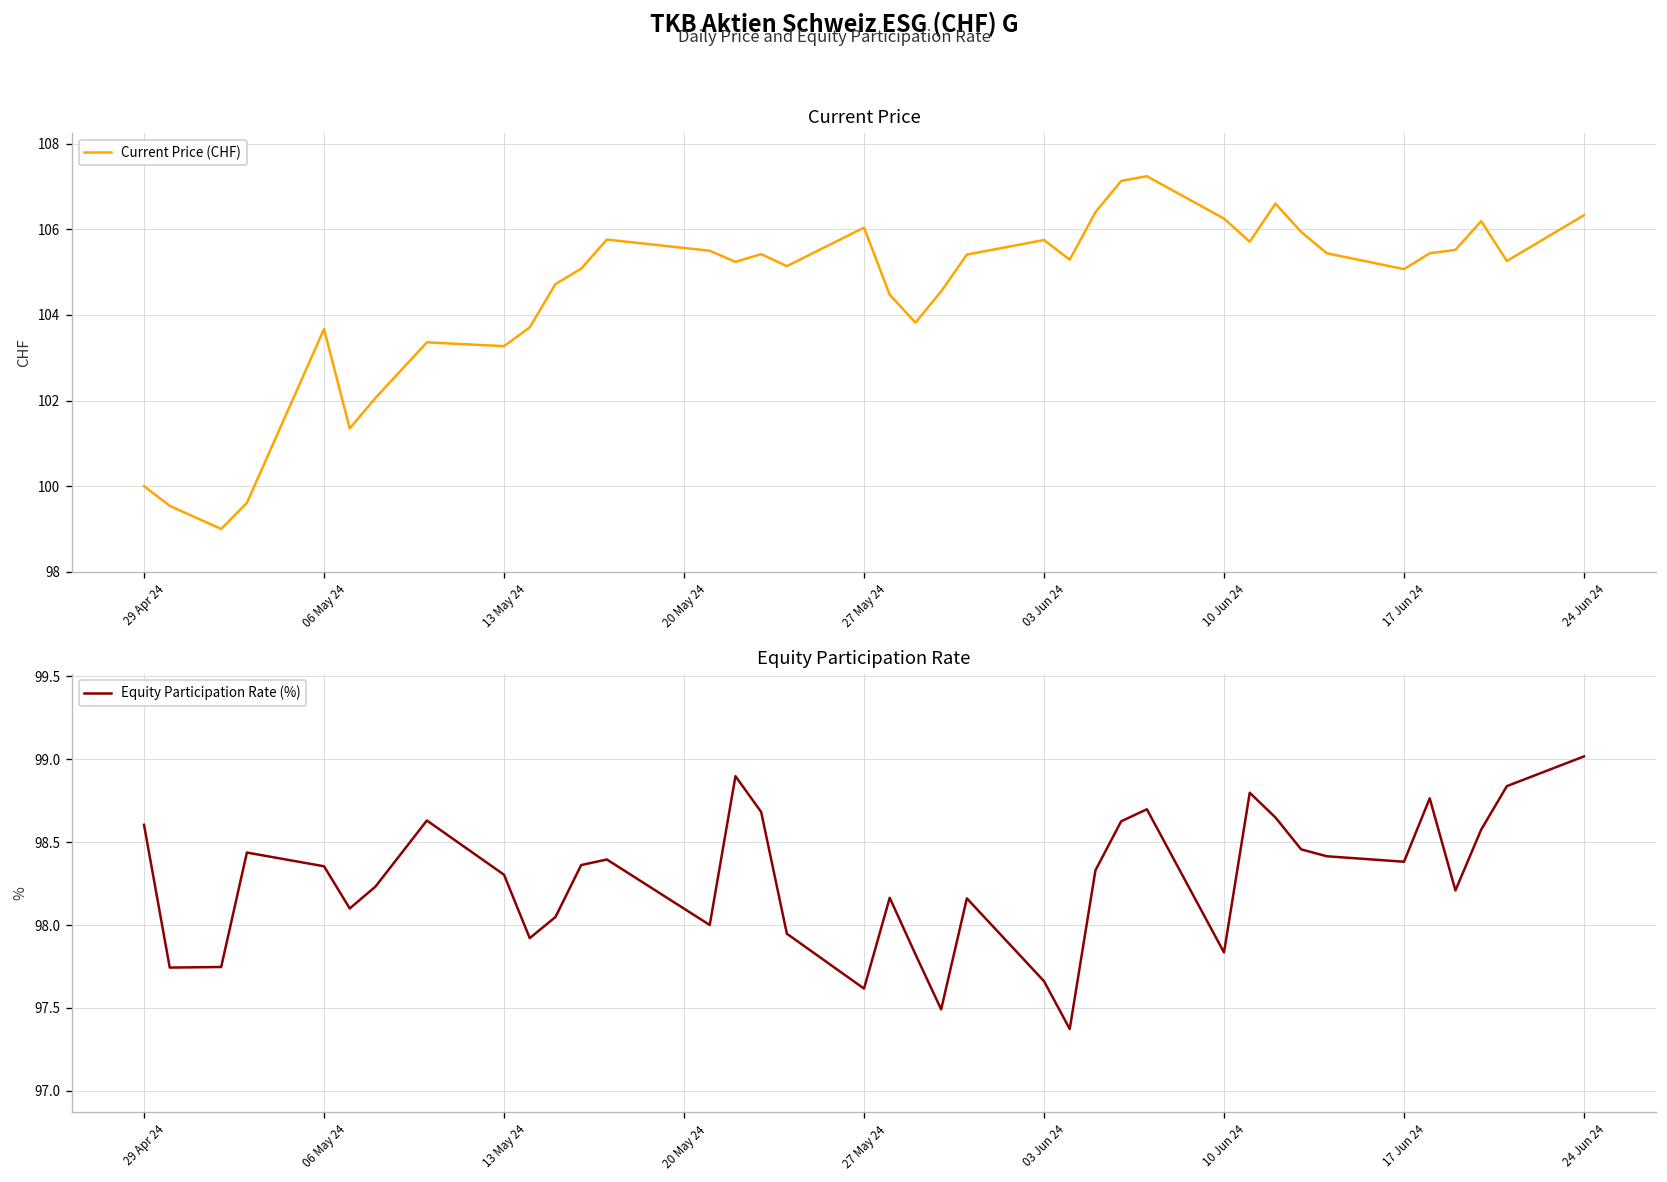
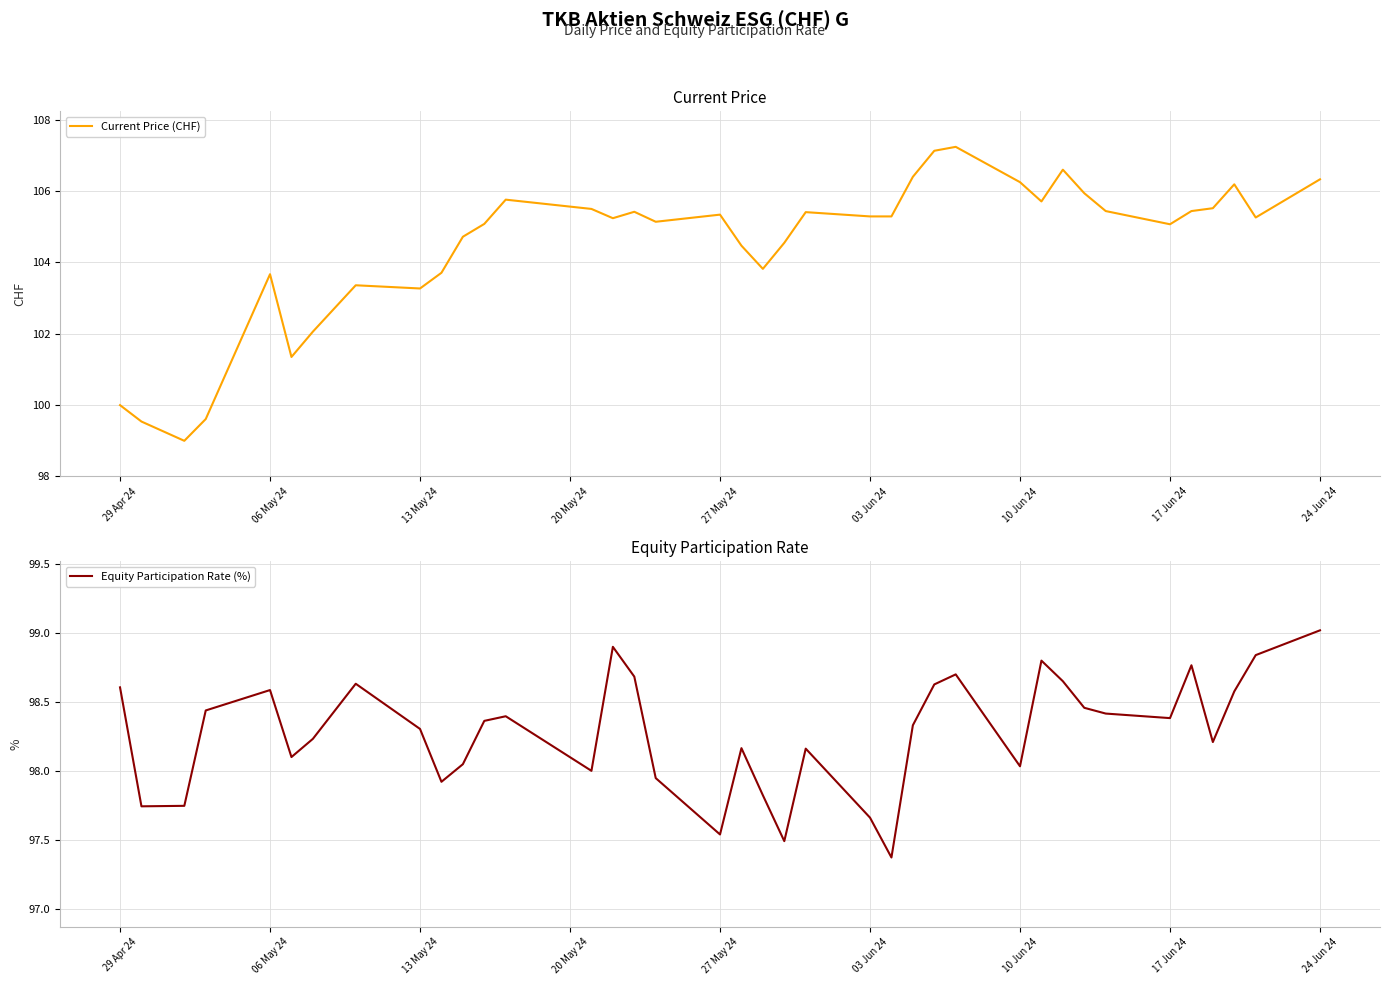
Current Price, 27 May 24: 106.0 -> 105.3
Current Price, 03 Jun 24: 105.8 -> 105.3
Equity Participation Rate, 06 May 24: 98.35 -> 98.59
Equity Participation Rate, 27 May 24: 97.62 -> 97.54
Equity Participation Rate, 10 Jun 24: 97.84 -> 98.03
